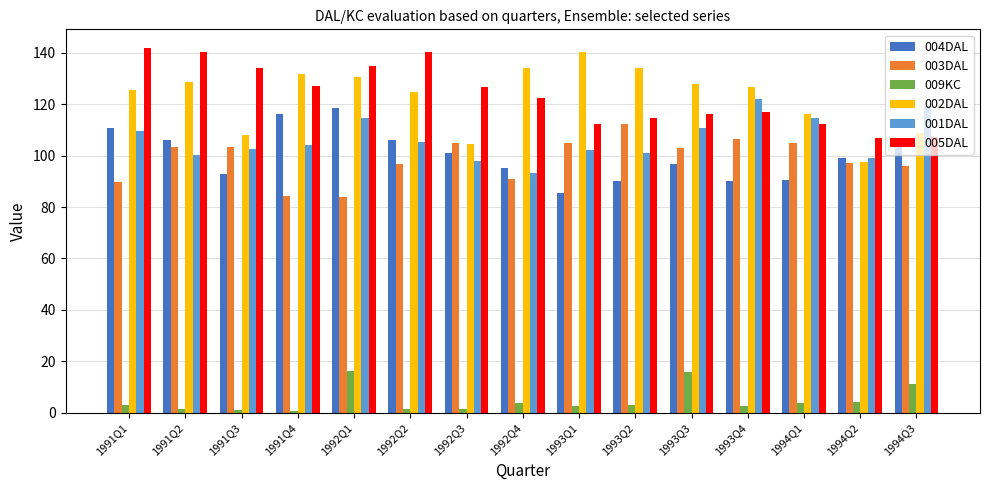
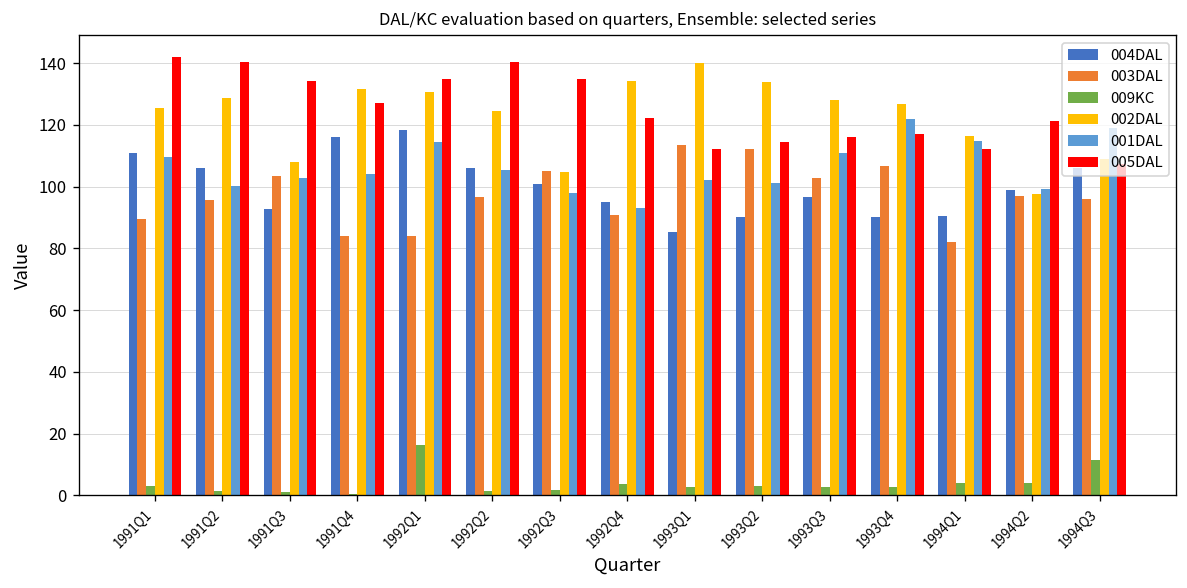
003DAL, 1991Q2: 103 -> 96
005DAL, 1992Q3: 127 -> 135
003DAL, 1993Q1: 105 -> 113
009KC, 1993Q3: 16 -> 3
003DAL, 1994Q1: 105 -> 82
005DAL, 1994Q2: 107 -> 121
